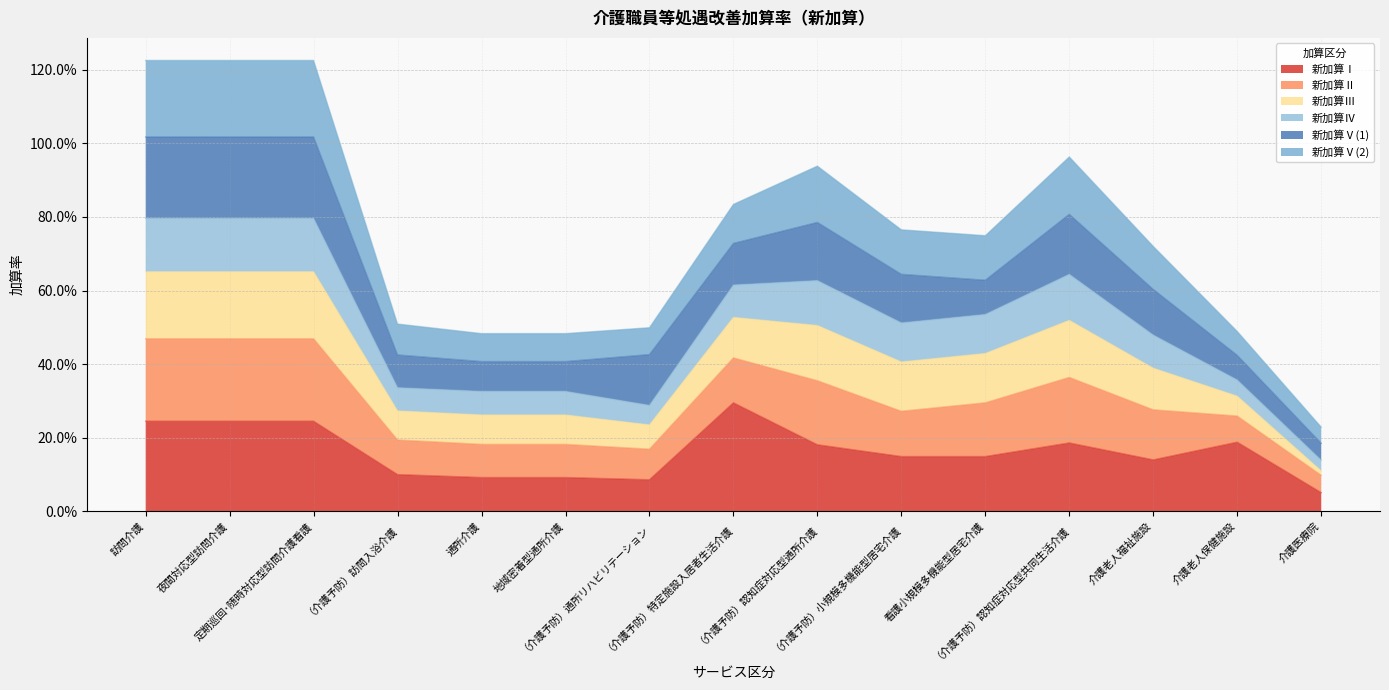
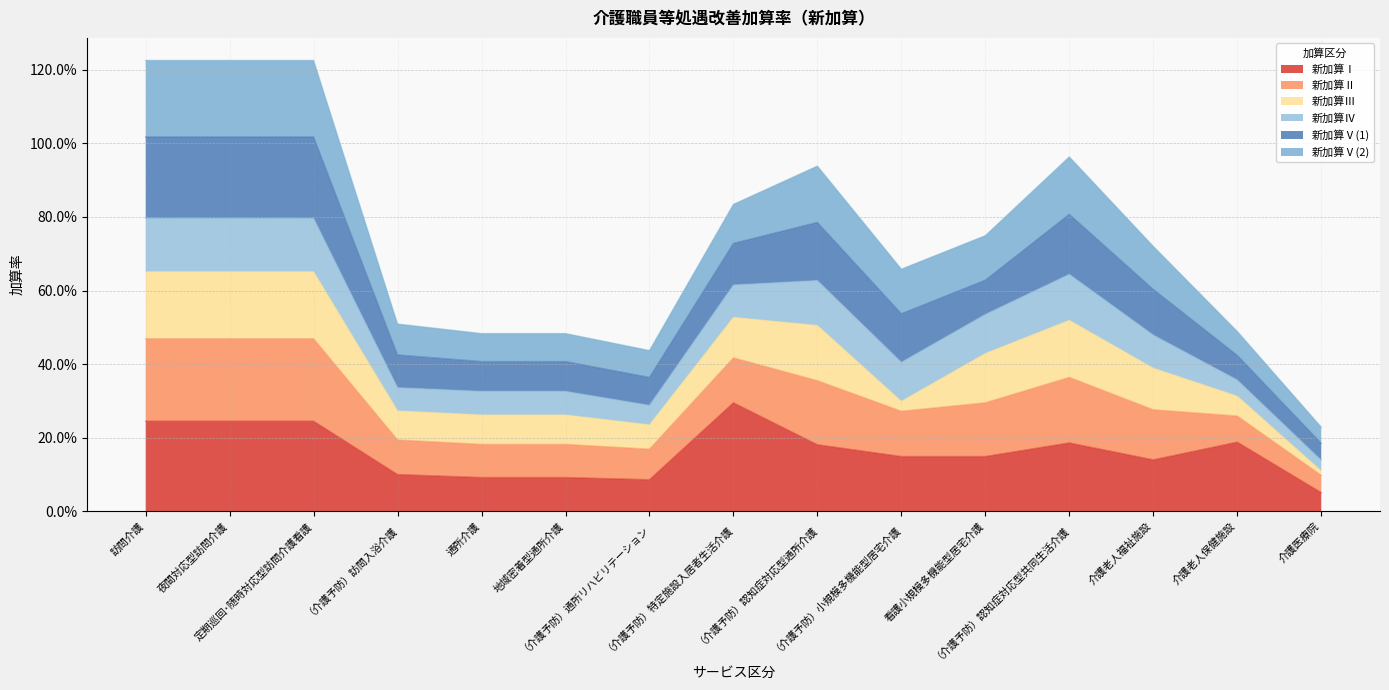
新加算Ⅴ(1), （介護予防）通所リハビリテーション: 14% -> 8%
新加算Ⅲ, （介護予防）小規模多機能型居宅介護: 13% -> 3%
